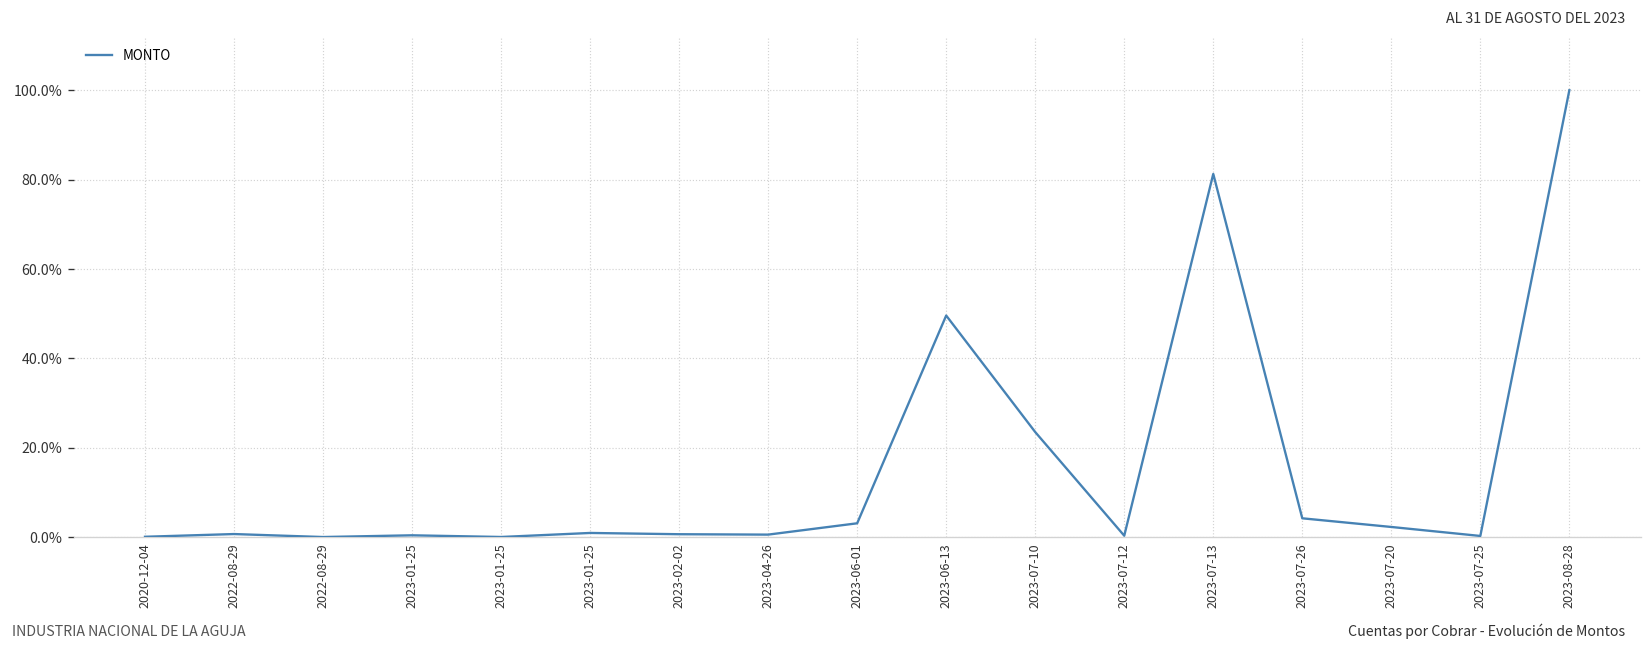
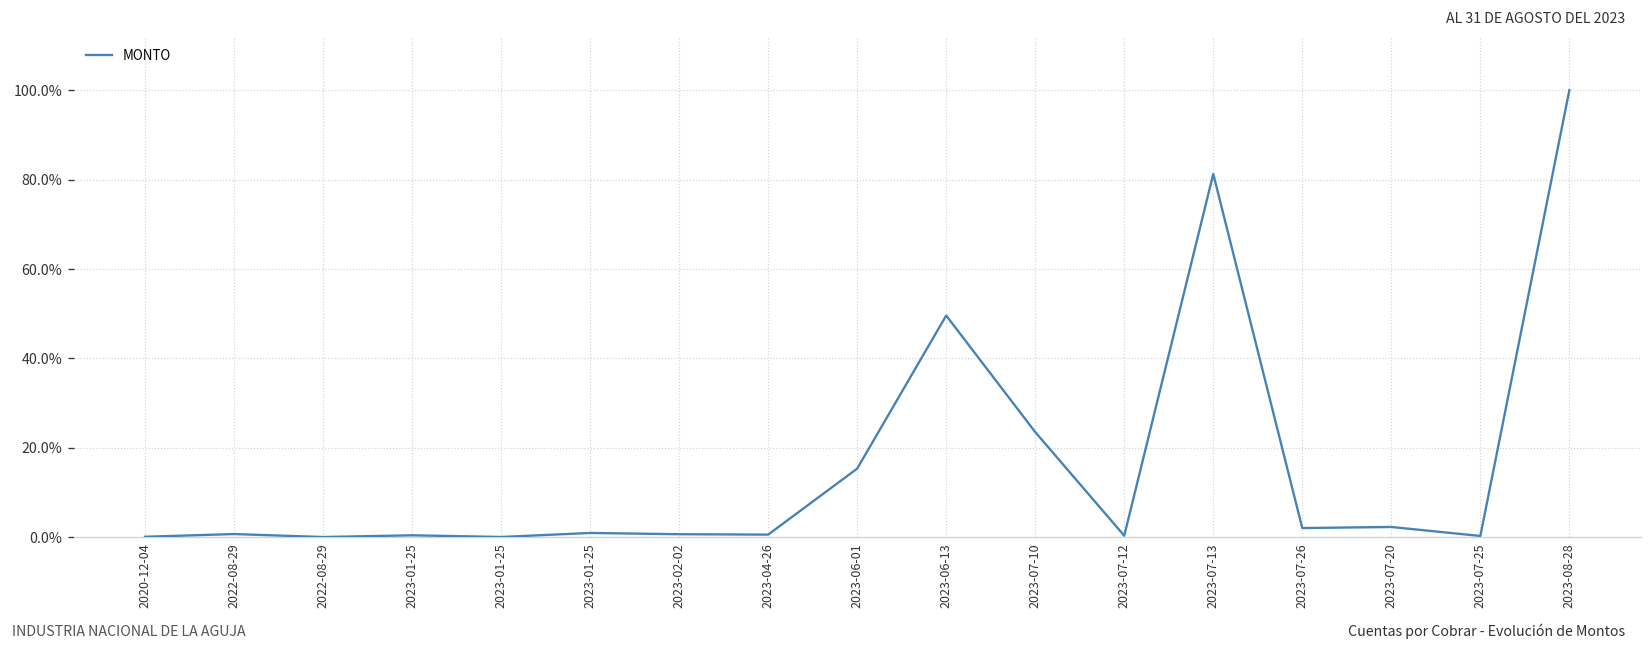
2023-06-01: 3% -> 15%
2023-07-26: 4% -> 2%
